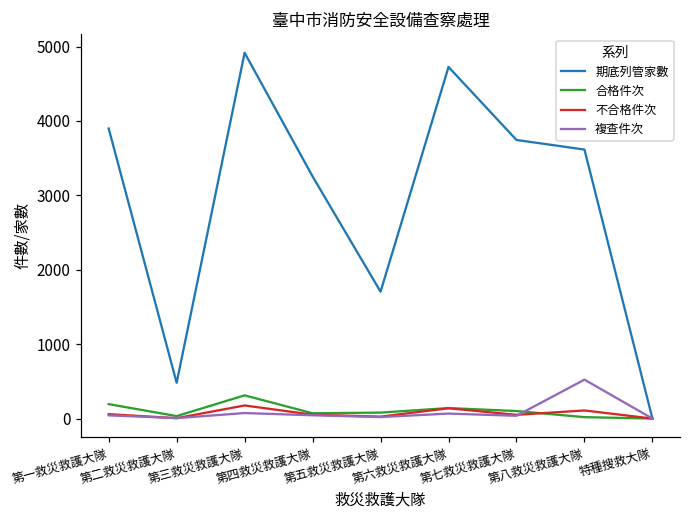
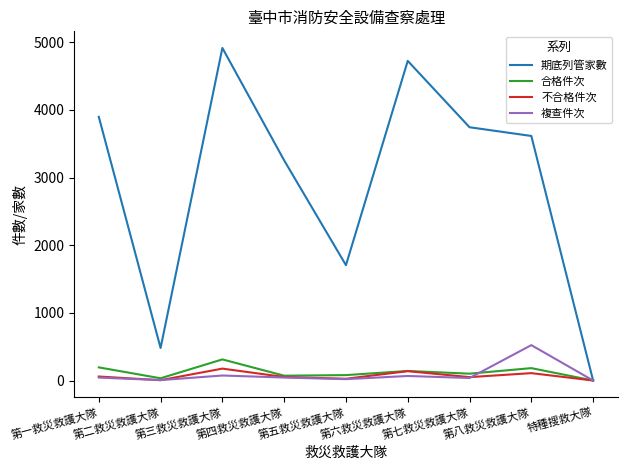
合格件次, 第八救災救護大隊: 0 -> 200
